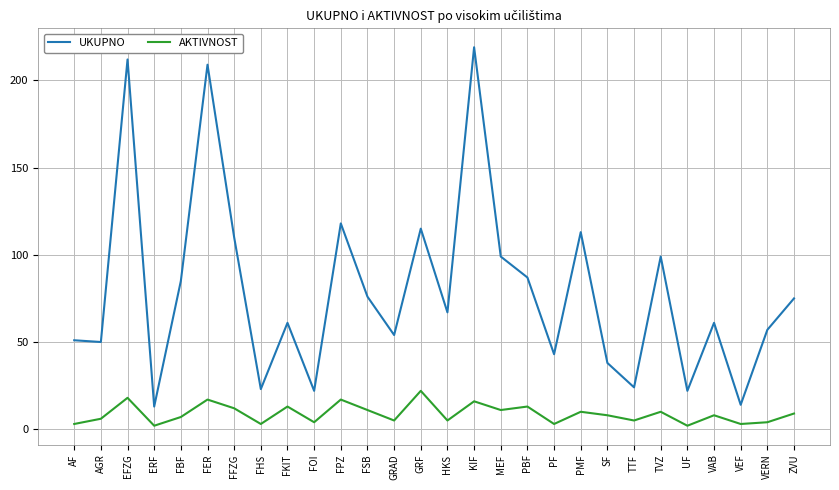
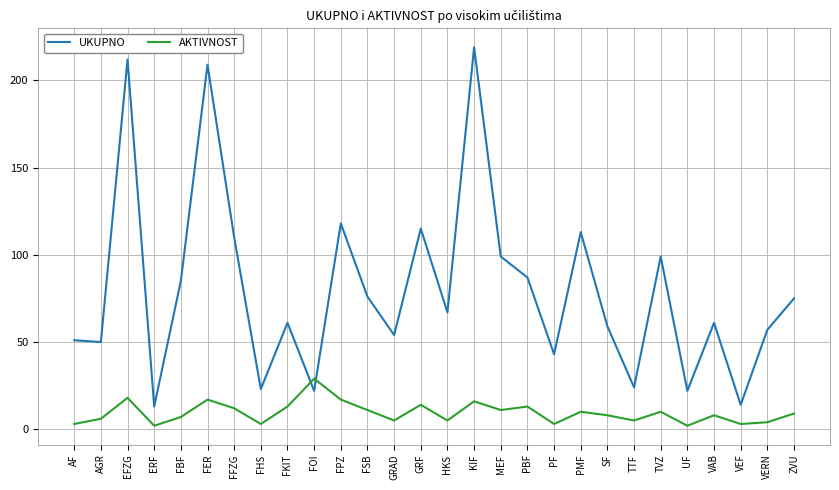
AKTIVNOST, FOI: 4 -> 29
AKTIVNOST, GRF: 22 -> 14
UKUPNO, SF: 38 -> 59
